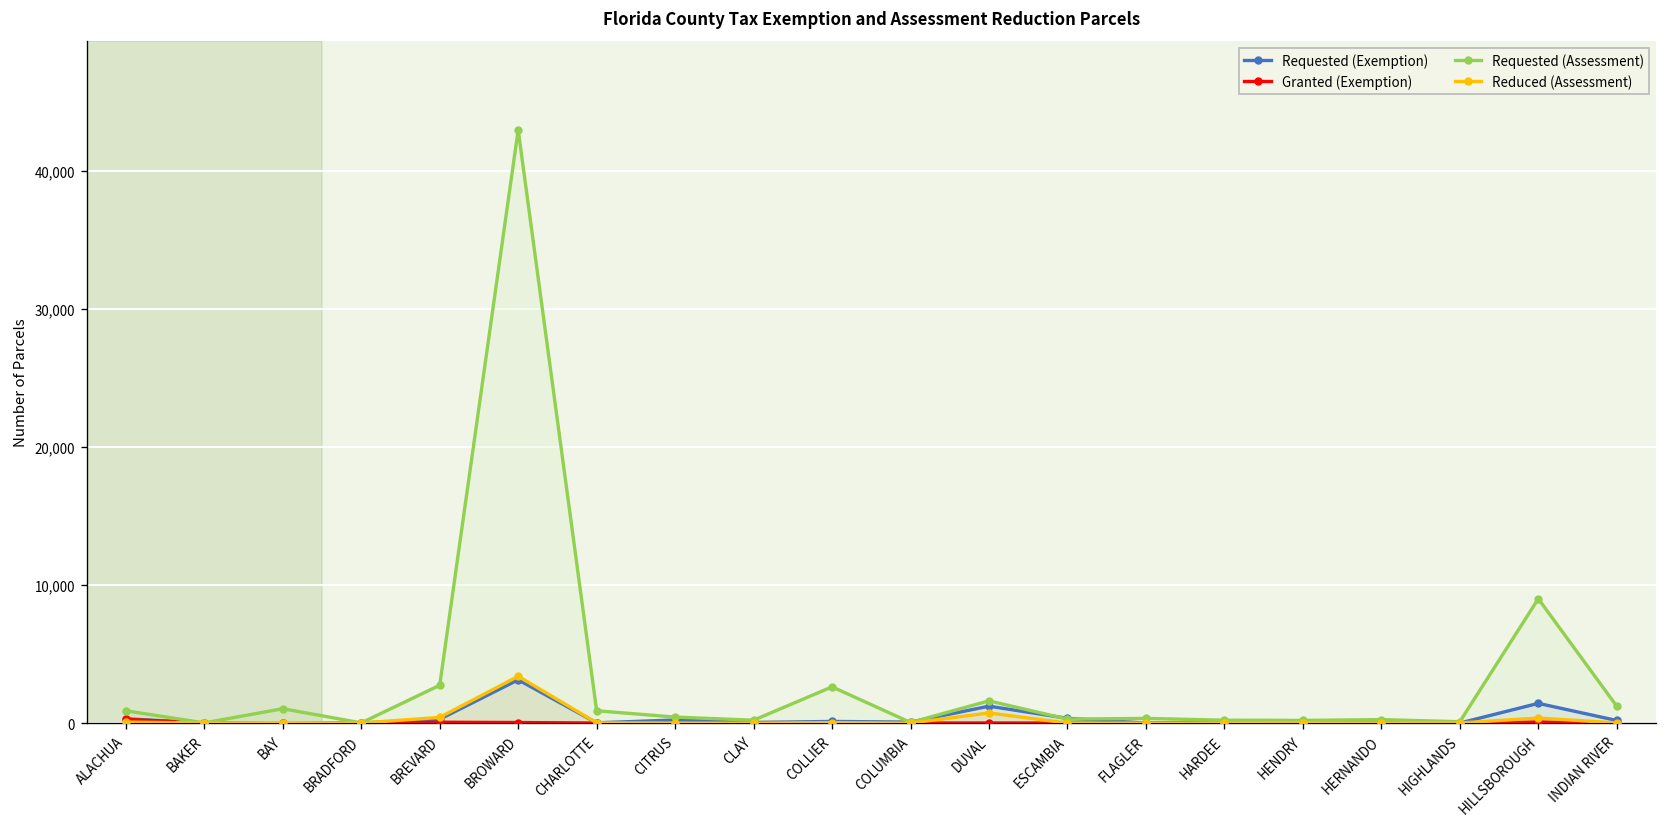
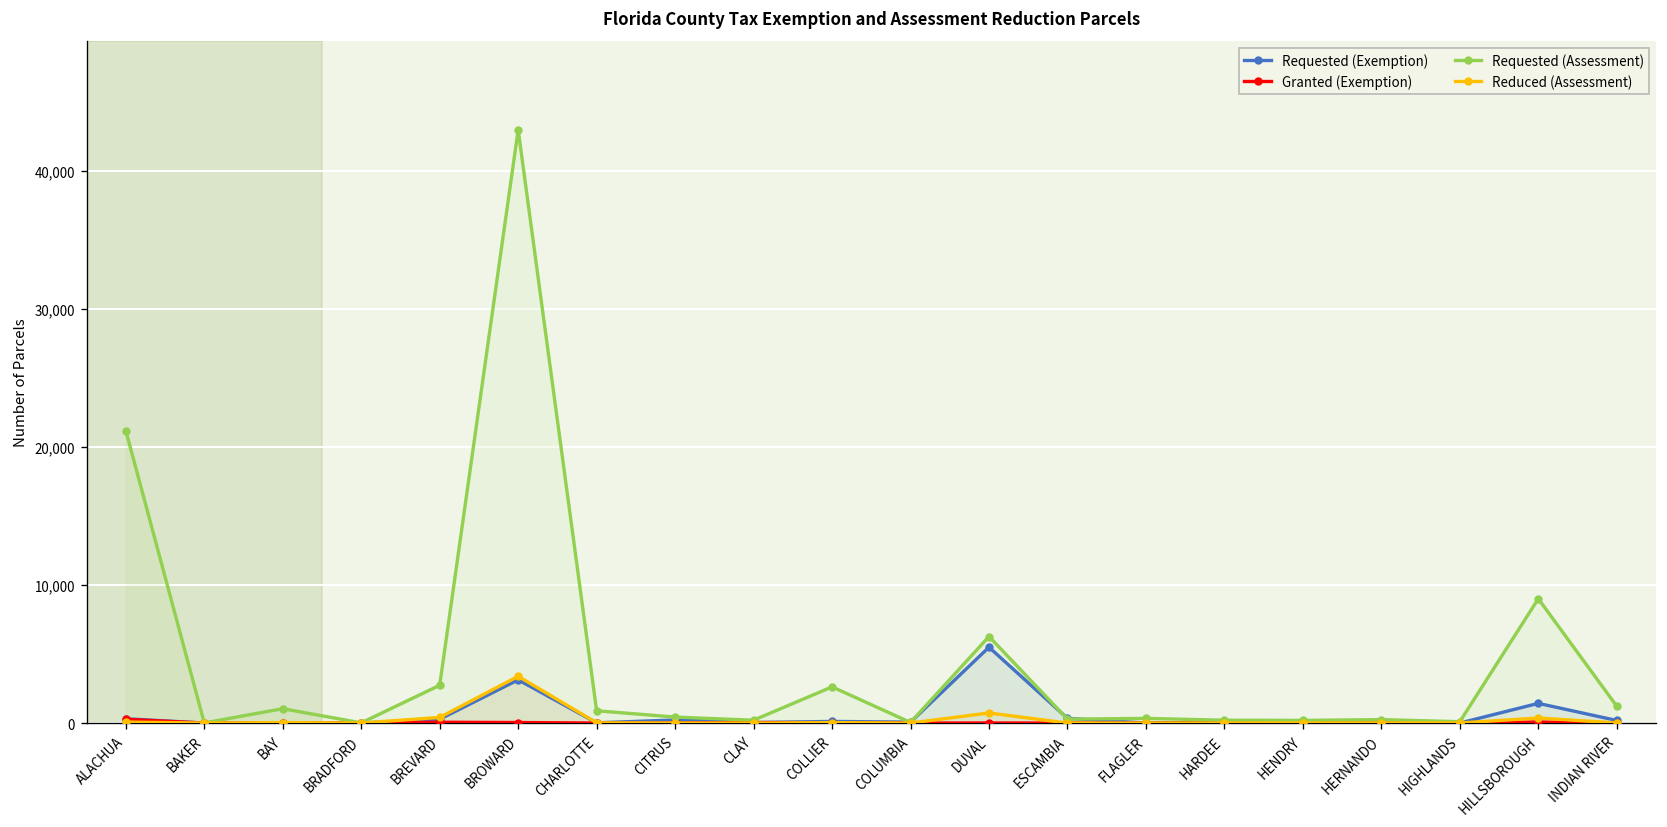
Requested (Assessment), ALACHUA: 900 -> 21,200
Requested (Exemption), DUVAL: 1,200 -> 5,500
Requested (Assessment), DUVAL: 1,600 -> 6,300
